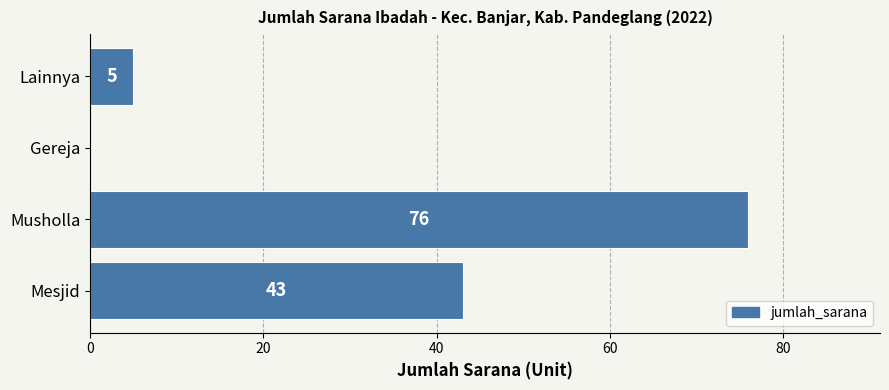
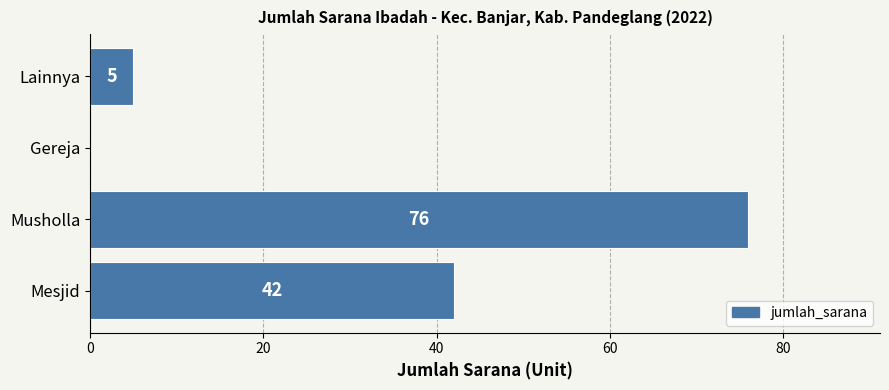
Mesjid: 43 -> 42
